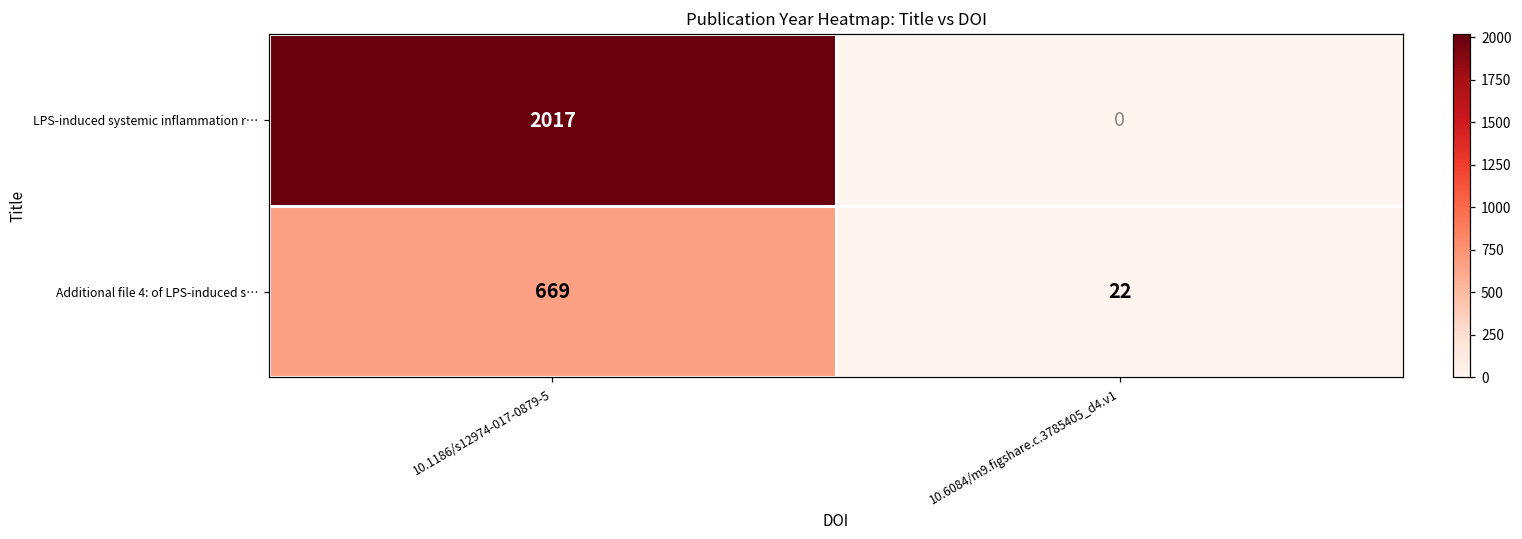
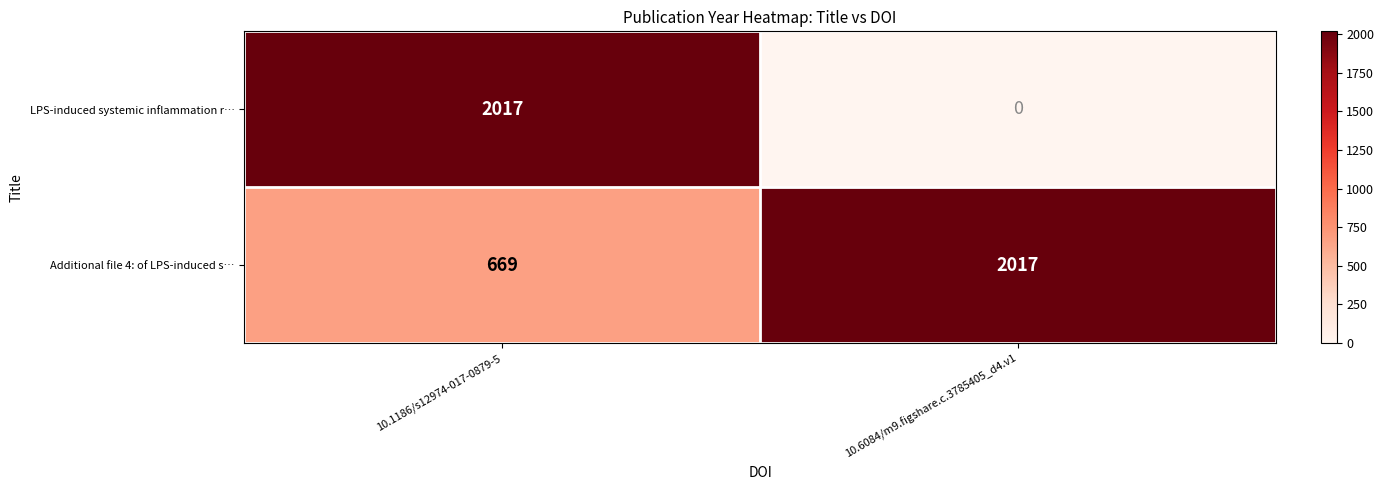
Additional file 4: of LPS-induced s…, 10.6084/m9.figshare.c.3785405_d4.v1: 22 -> 2017
